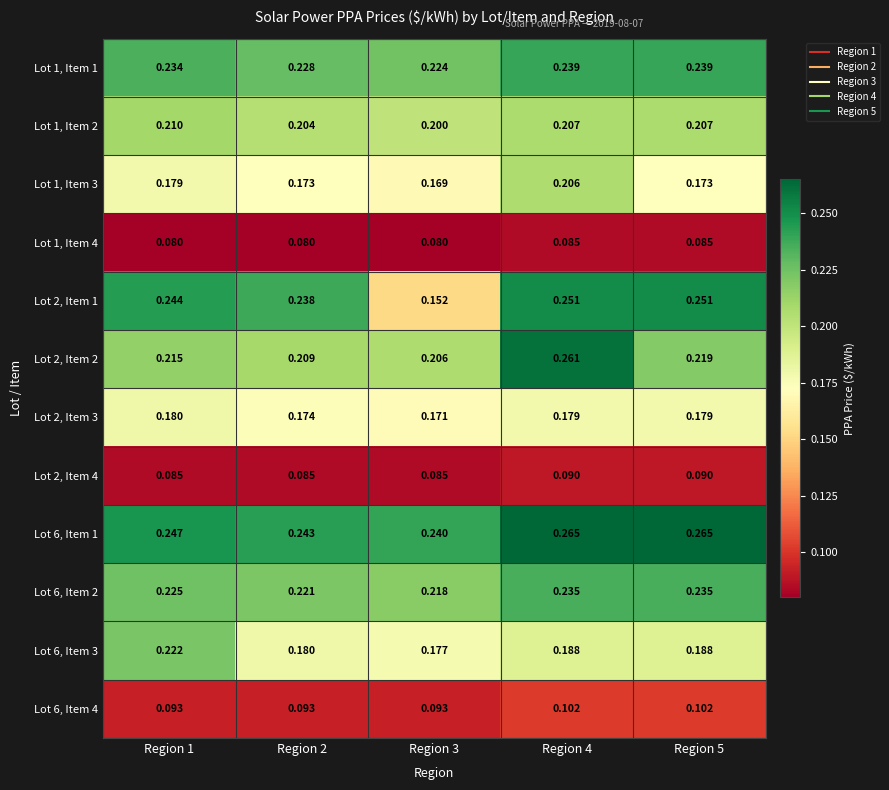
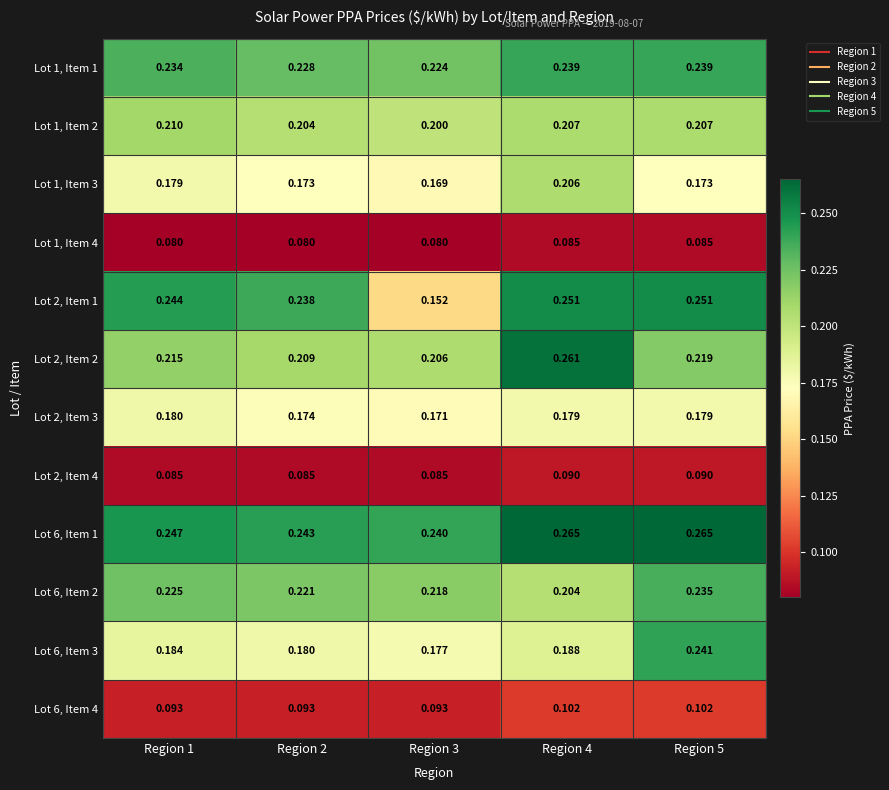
Lot 6, Item 2, Region 4: 0.235 -> 0.204
Lot 6, Item 3, Region 1: 0.222 -> 0.184
Lot 6, Item 3, Region 5: 0.188 -> 0.241
